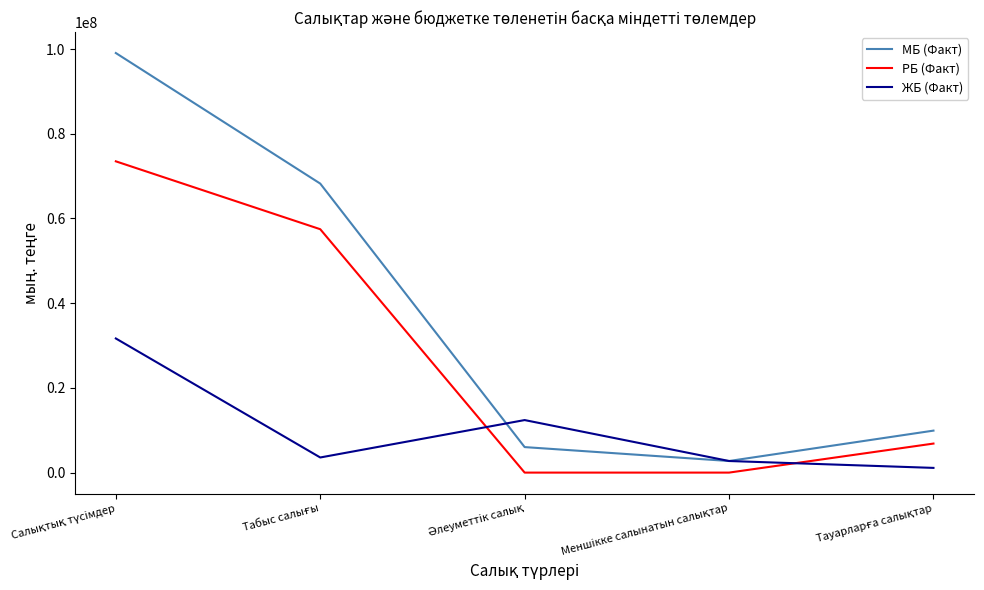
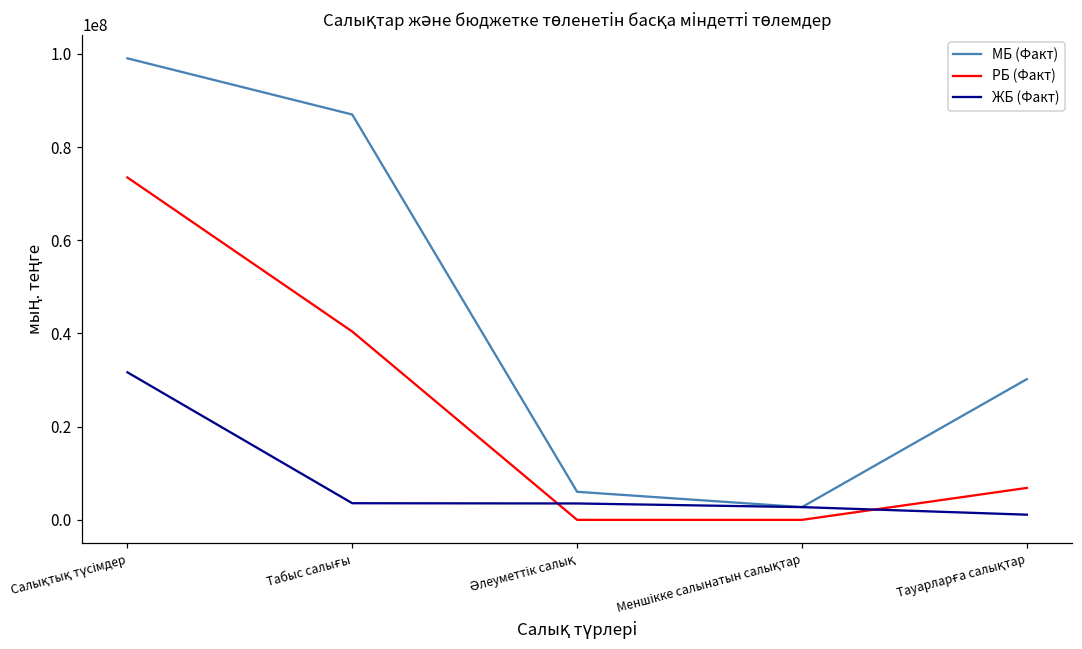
МБ (Факт), Табыс салығы: 68000000 -> 87000000
РБ (Факт), Табыс салығы: 57000000 -> 40000000
ЖБ (Факт), Әлеуметтік салық: 12000000 -> 4000000
МБ (Факт), Тауарларға салықтар: 10000000 -> 30000000
